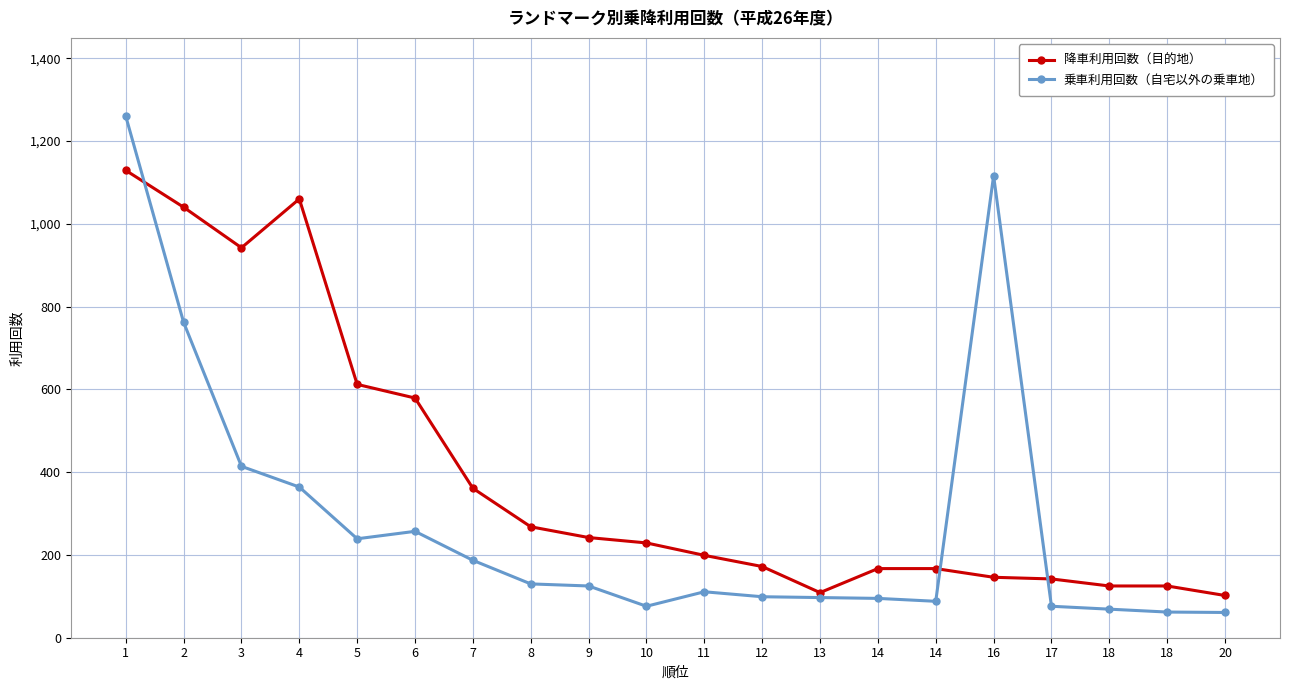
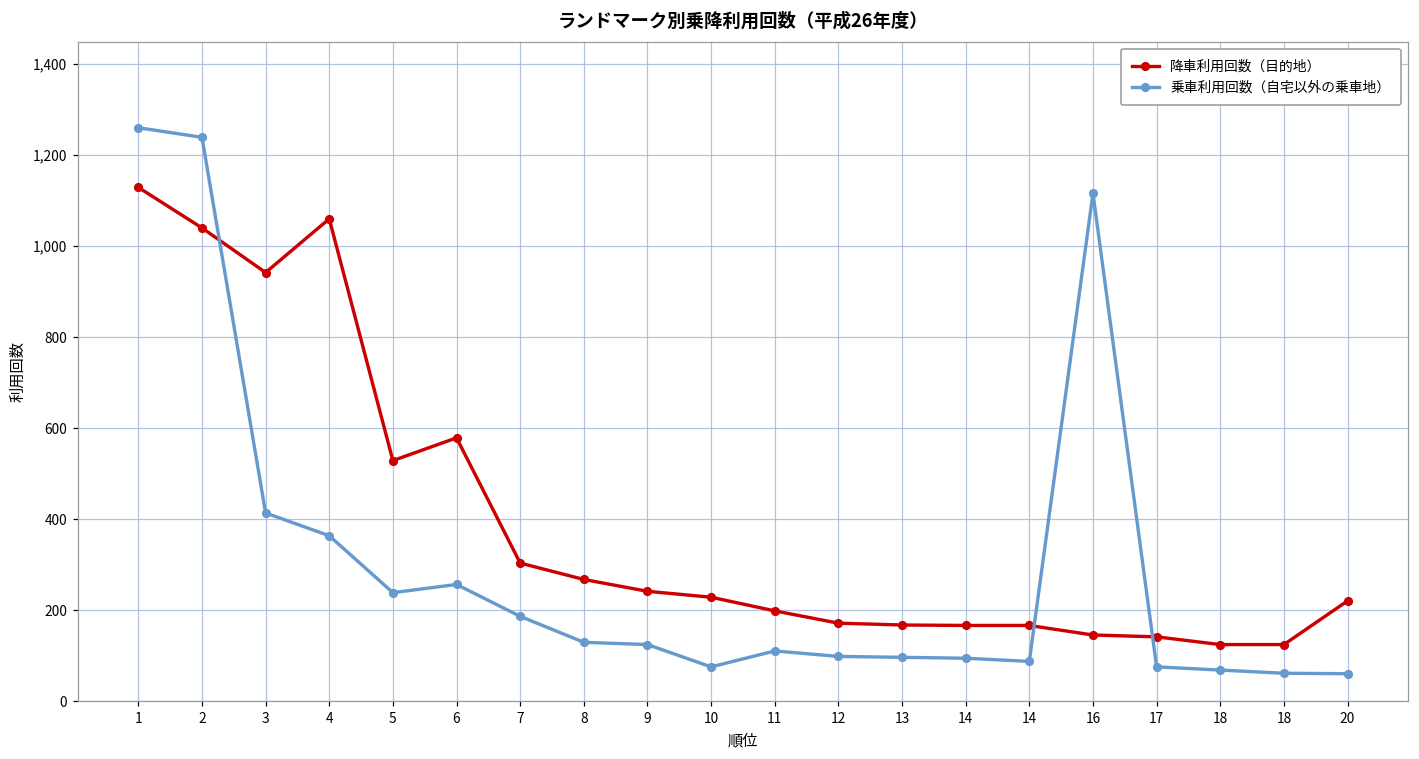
乗車利用回数（自宅以外の乗車地）, 2: 760 -> 1,240
降車利用回数（目的地）, 5: 610 -> 530
降車利用回数（目的地）, 7: 360 -> 300
降車利用回数（目的地）, 13: 110 -> 170
降車利用回数（目的地）, 20: 100 -> 220
